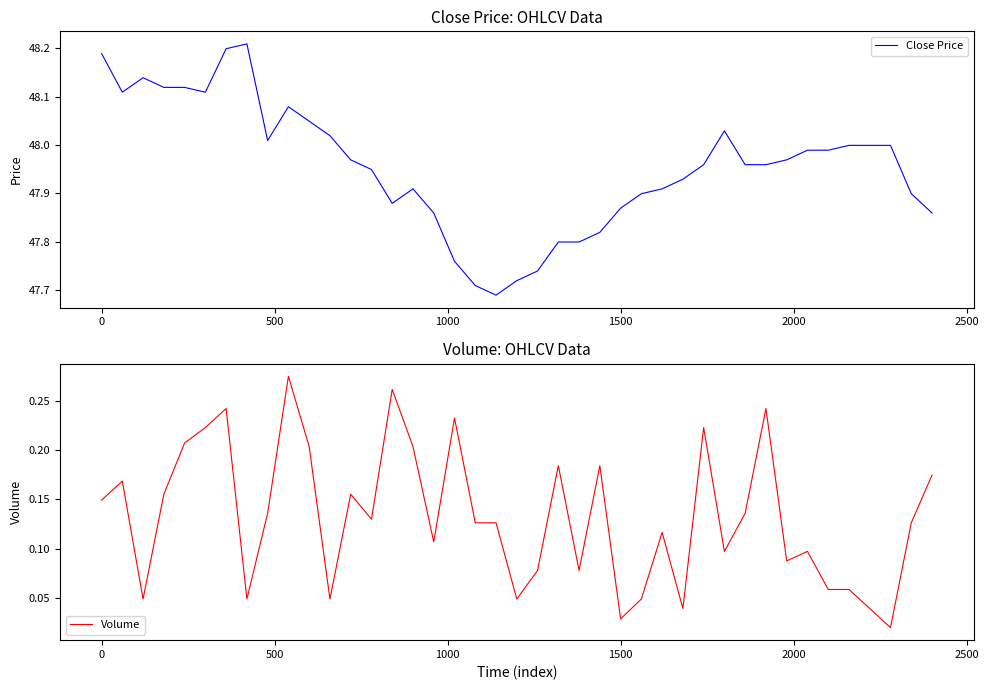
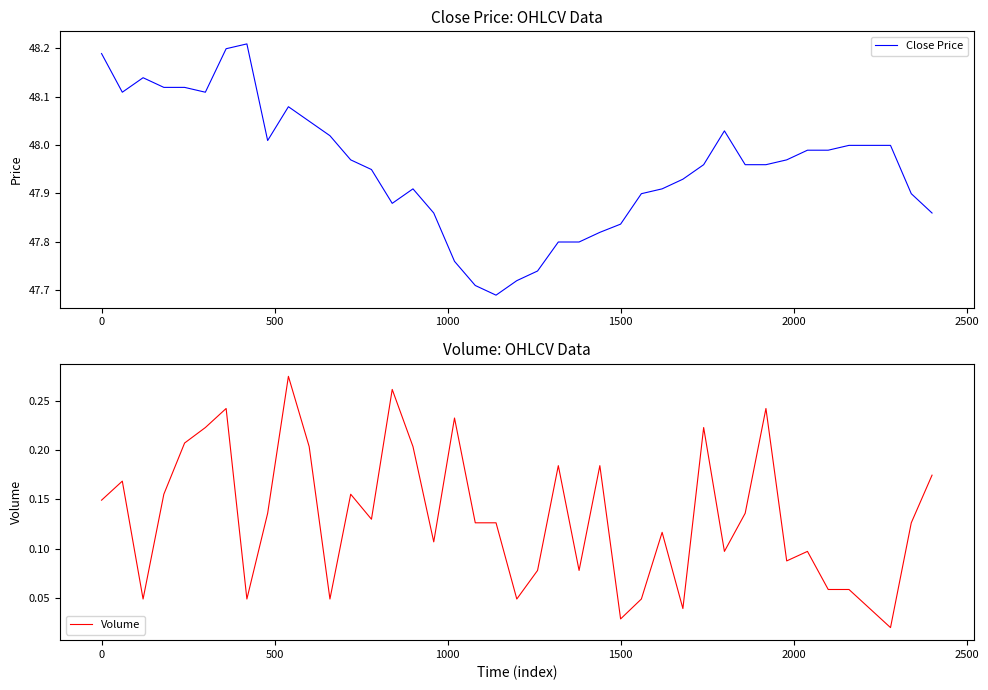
Close Price: OHLCV Data, 1500: 47.87 -> 47.84
